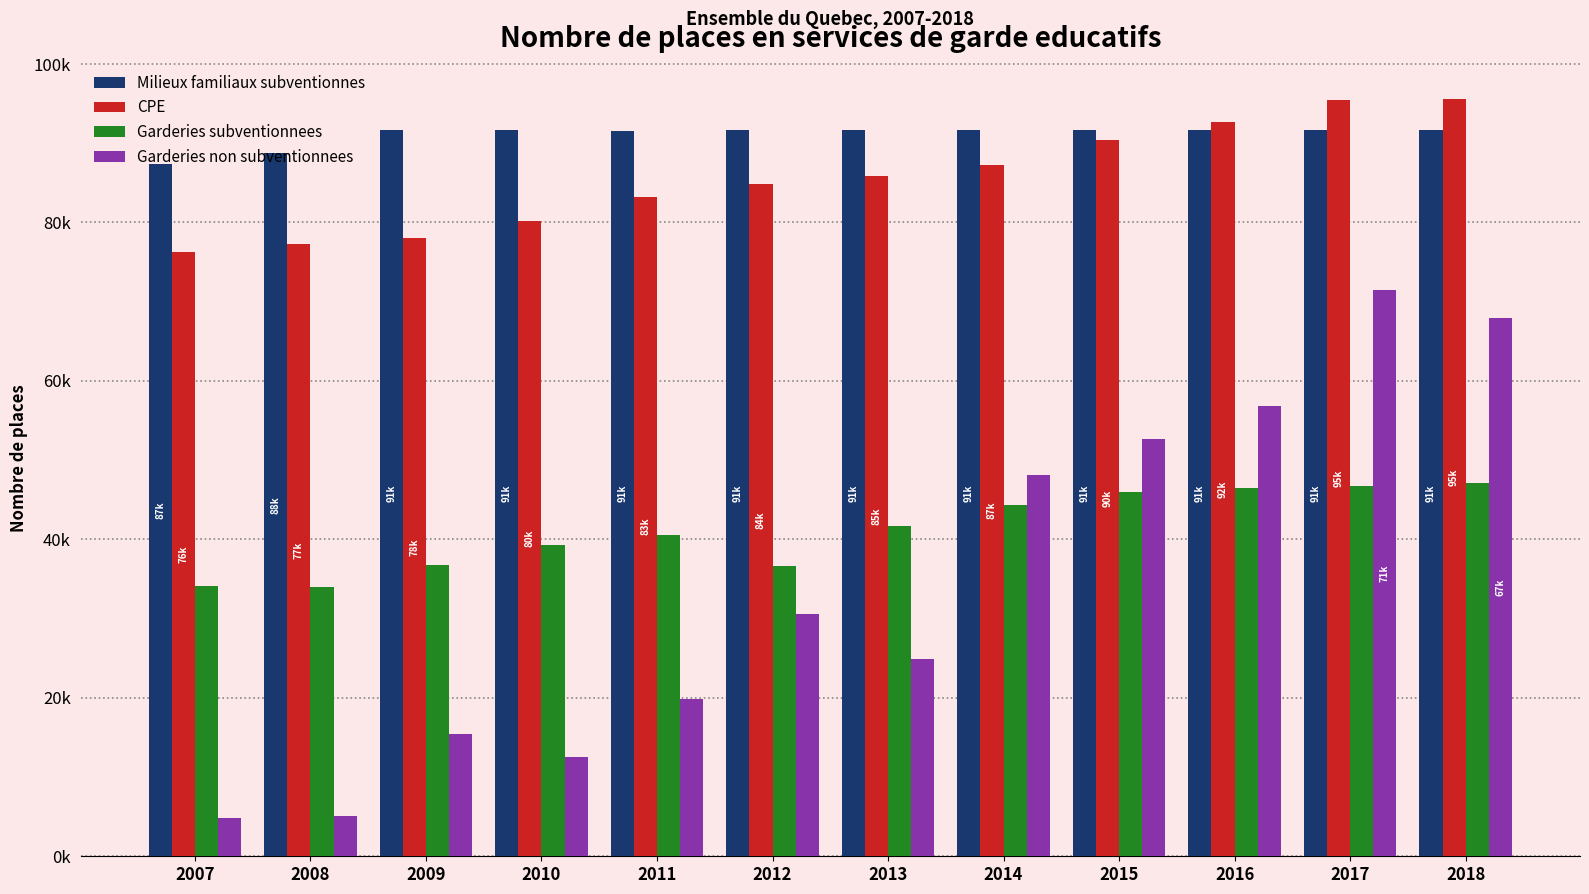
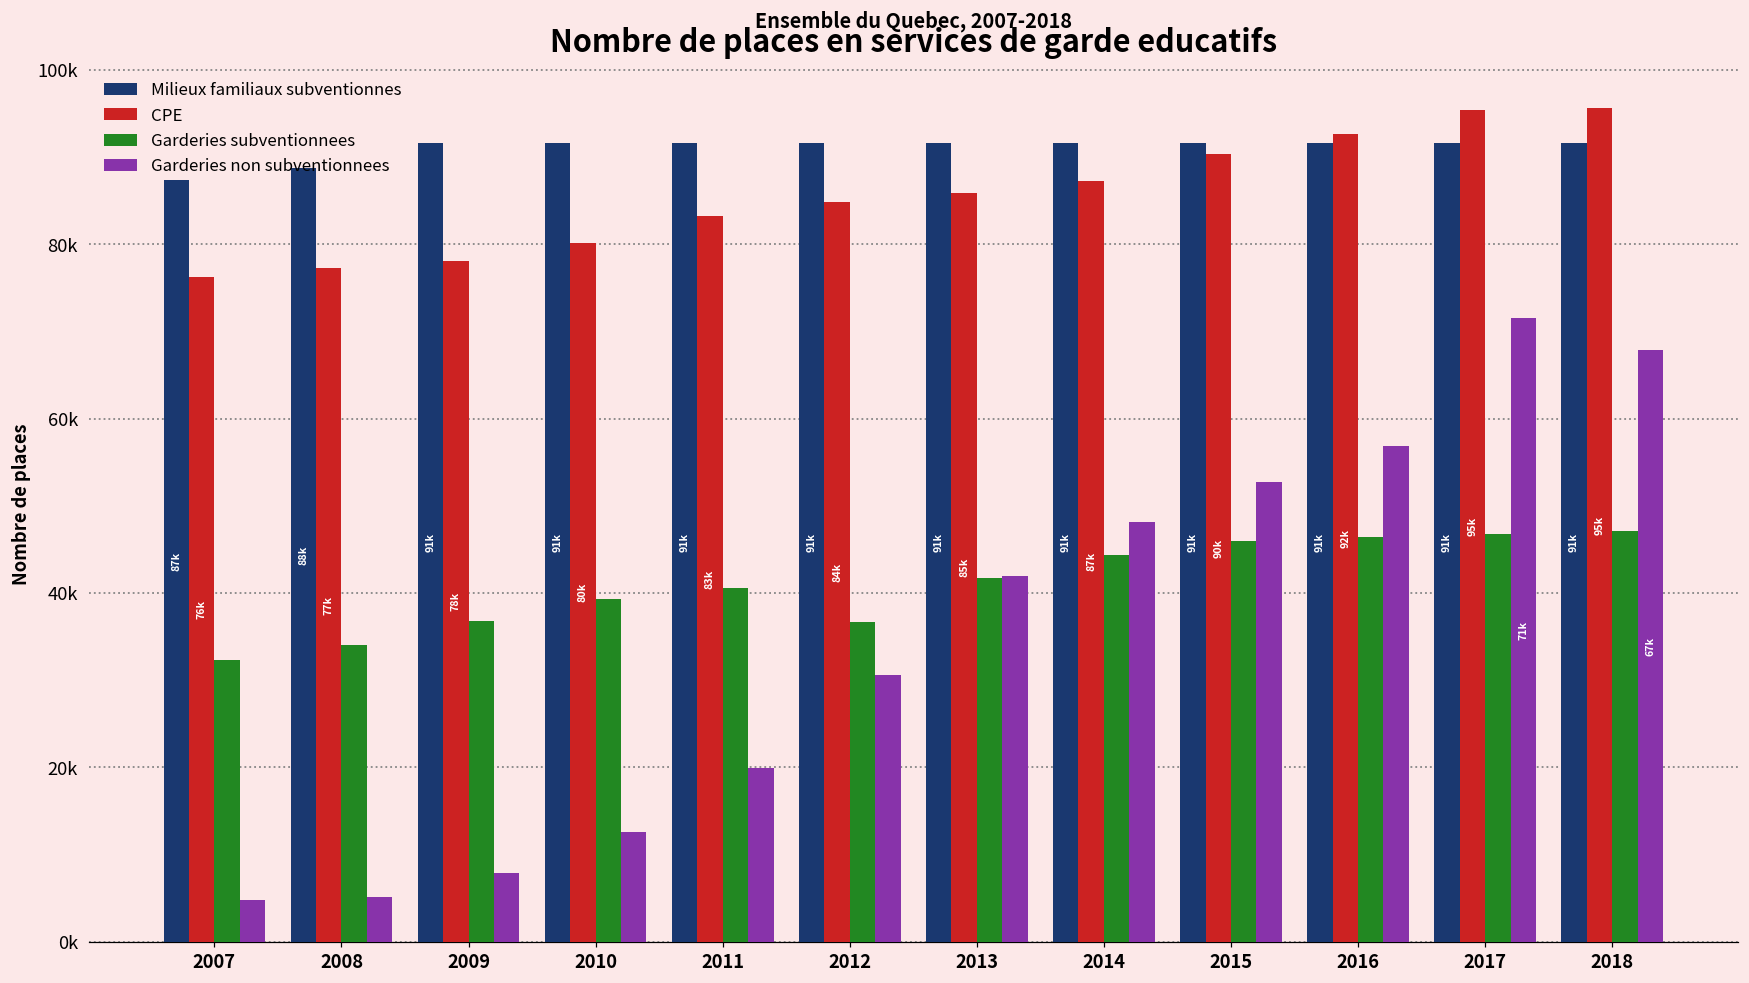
Garderies subventionnees, 2007: 34000 -> 32000
Garderies non subventionnees, 2009: 15000 -> 8000
Garderies non subventionnees, 2013: 25000 -> 42000
